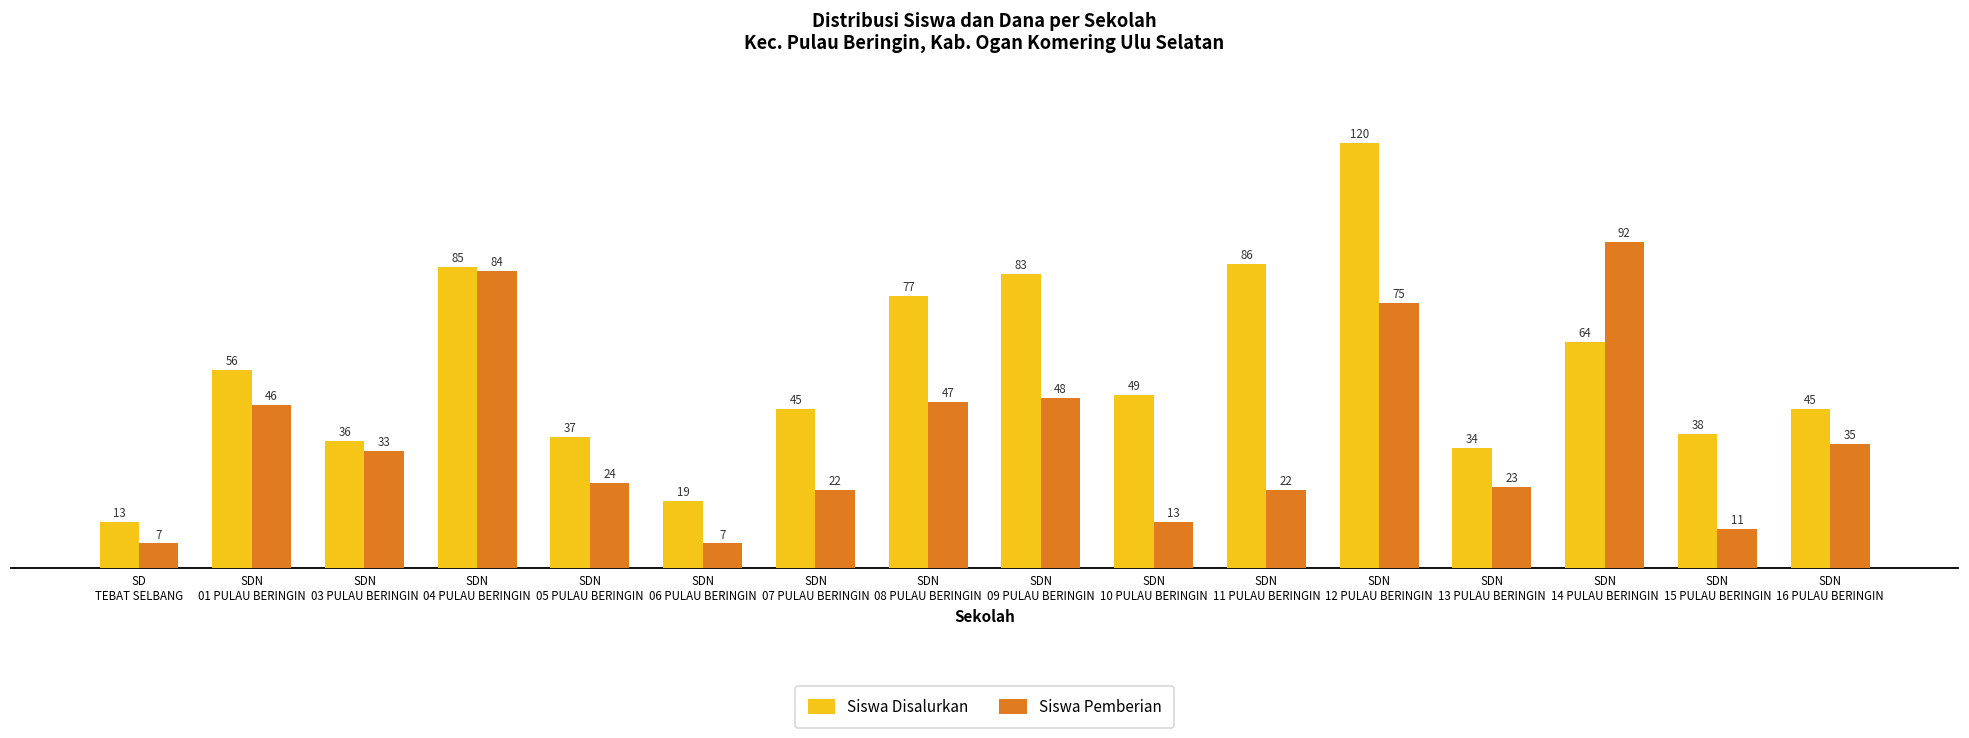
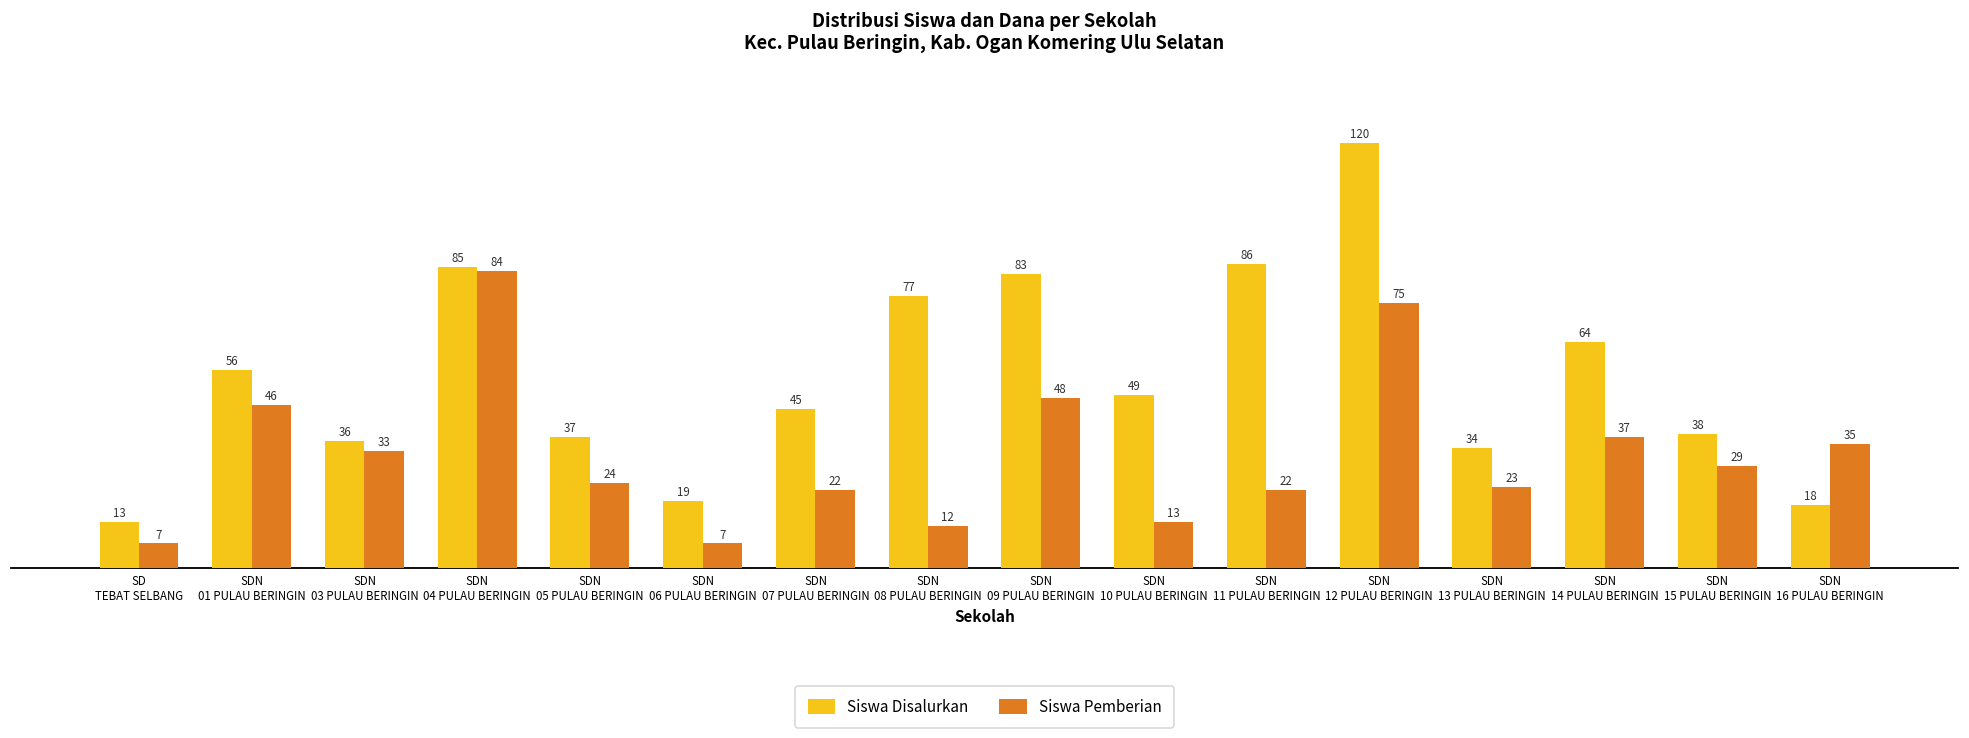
Siswa Pemberian, SDN 08 PULAU BERINGIN: 47 -> 12
Siswa Pemberian, SDN 14 PULAU BERINGIN: 92 -> 37
Siswa Pemberian, SDN 15 PULAU BERINGIN: 11 -> 29
Siswa Disalurkan, SDN 16 PULAU BERINGIN: 45 -> 18
